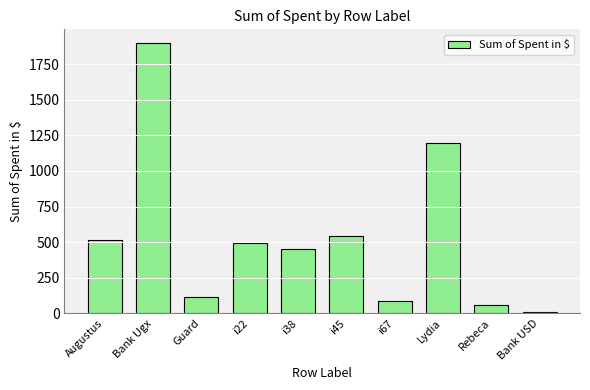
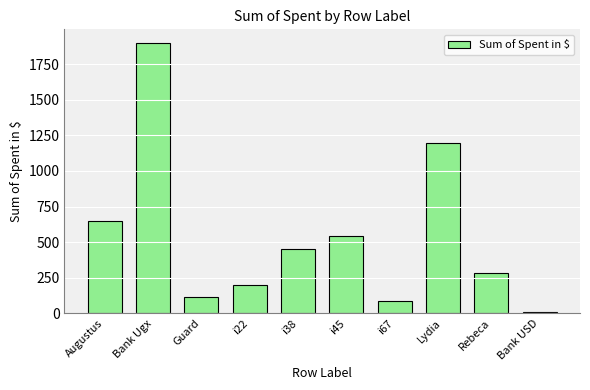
Augustus: 520 -> 650
i22: 500 -> 200
Rebeca: 60 -> 280
